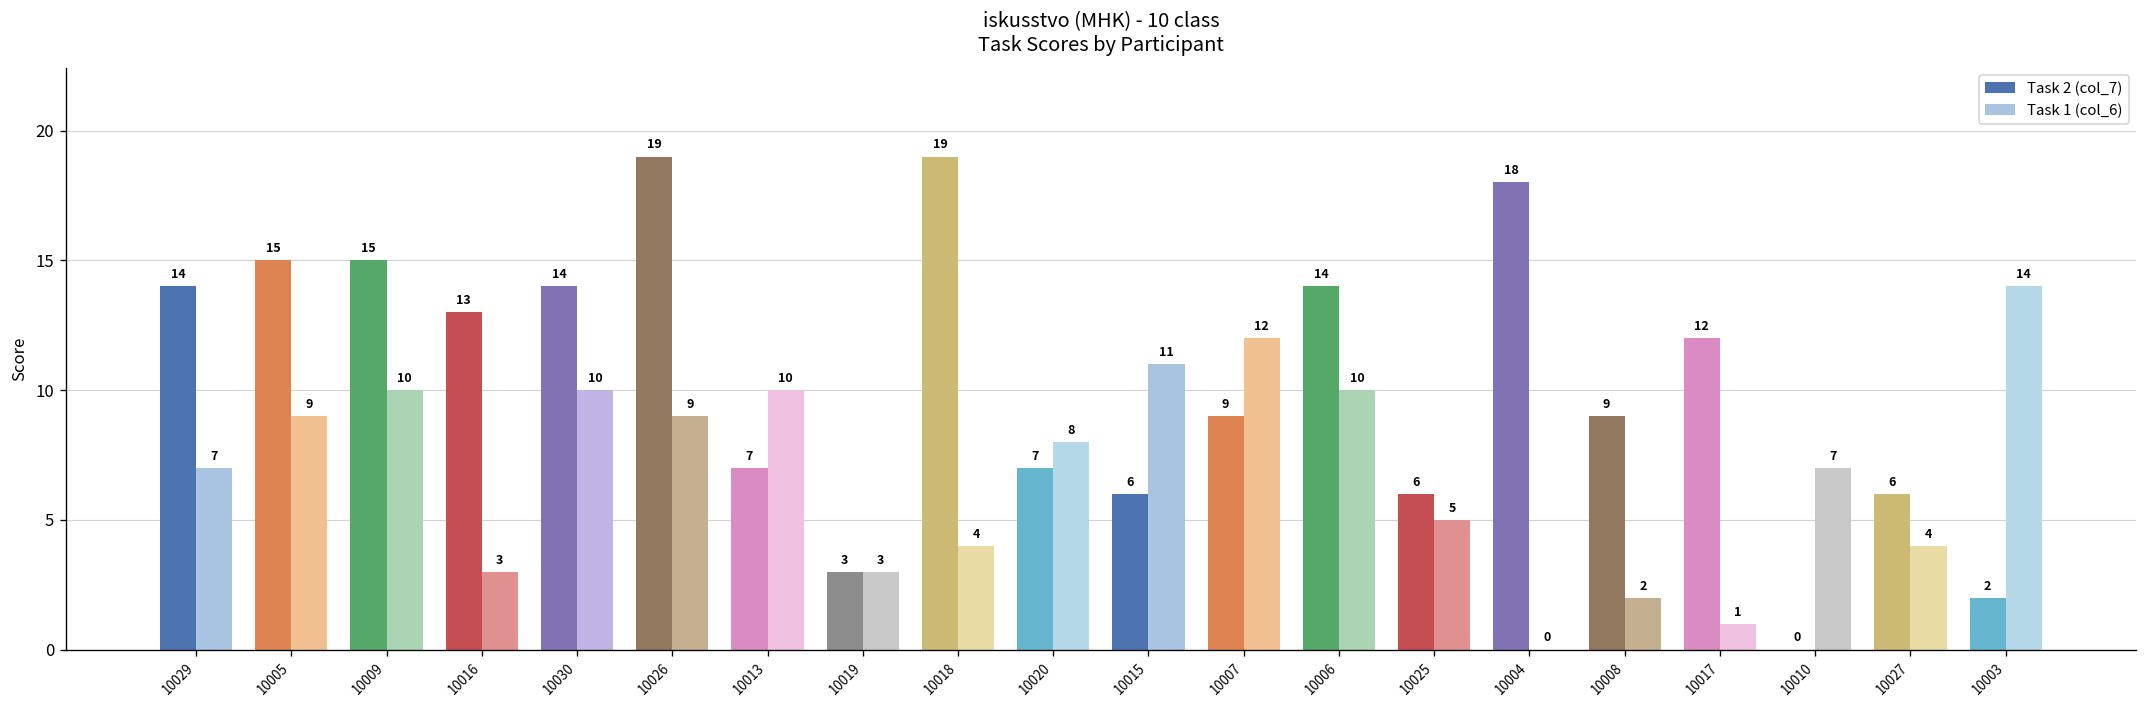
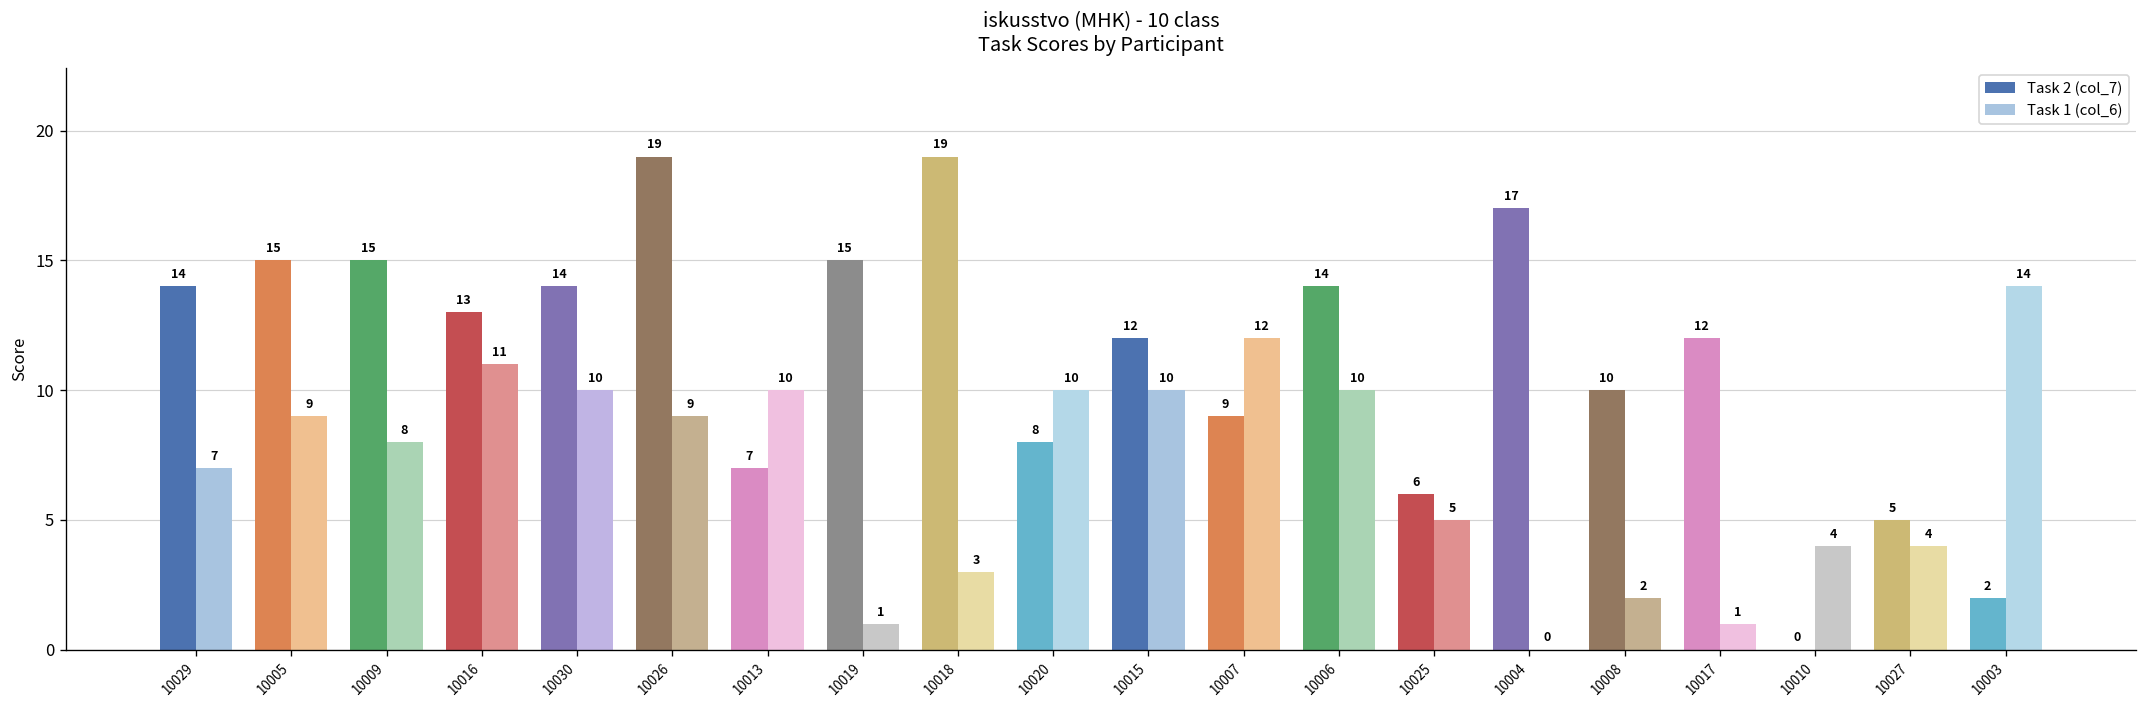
Task 1 (col_6), 10009: 10 -> 8
Task 1 (col_6), 10016: 3 -> 11
Task 2 (col_7), 10019: 3 -> 15
Task 1 (col_6), 10019: 3 -> 1
Task 1 (col_6), 10018: 4 -> 3
Task 2 (col_7), 10020: 7 -> 8
Task 1 (col_6), 10020: 8 -> 10
Task 2 (col_7), 10015: 6 -> 12
Task 1 (col_6), 10015: 11 -> 10
Task 2 (col_7), 10004: 18 -> 17
Task 2 (col_7), 10008: 9 -> 10
Task 1 (col_6), 10010: 7 -> 4
Task 2 (col_7), 10027: 6 -> 5
